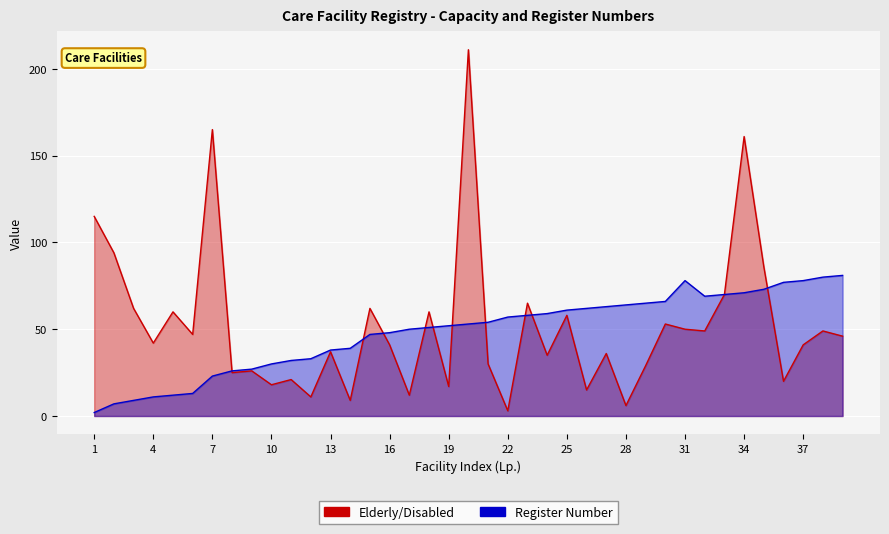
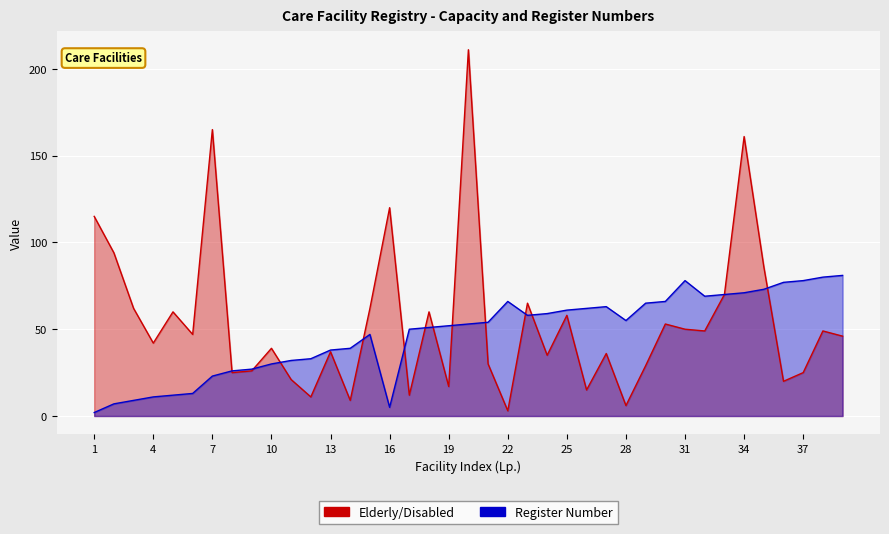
Elderly/Disabled, 10: 18 -> 39
Elderly/Disabled, 16: 41 -> 120
Register Number, 16: 48 -> 5
Register Number, 22: 57 -> 66
Register Number, 28: 64 -> 55
Elderly/Disabled, 37: 41 -> 25
